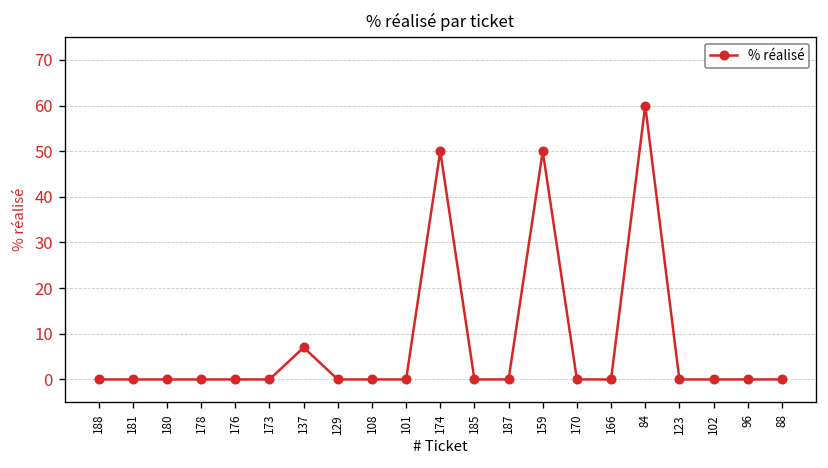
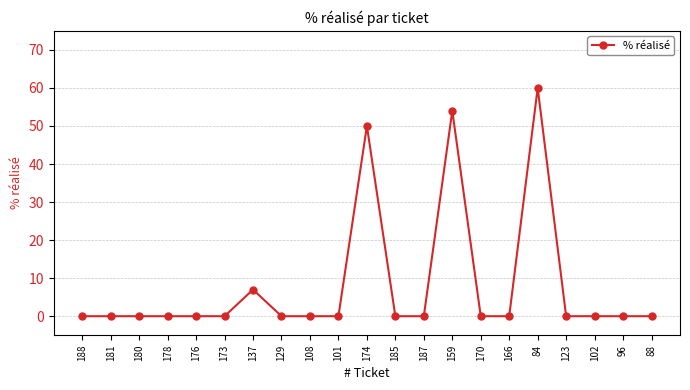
159: 50 -> 54
